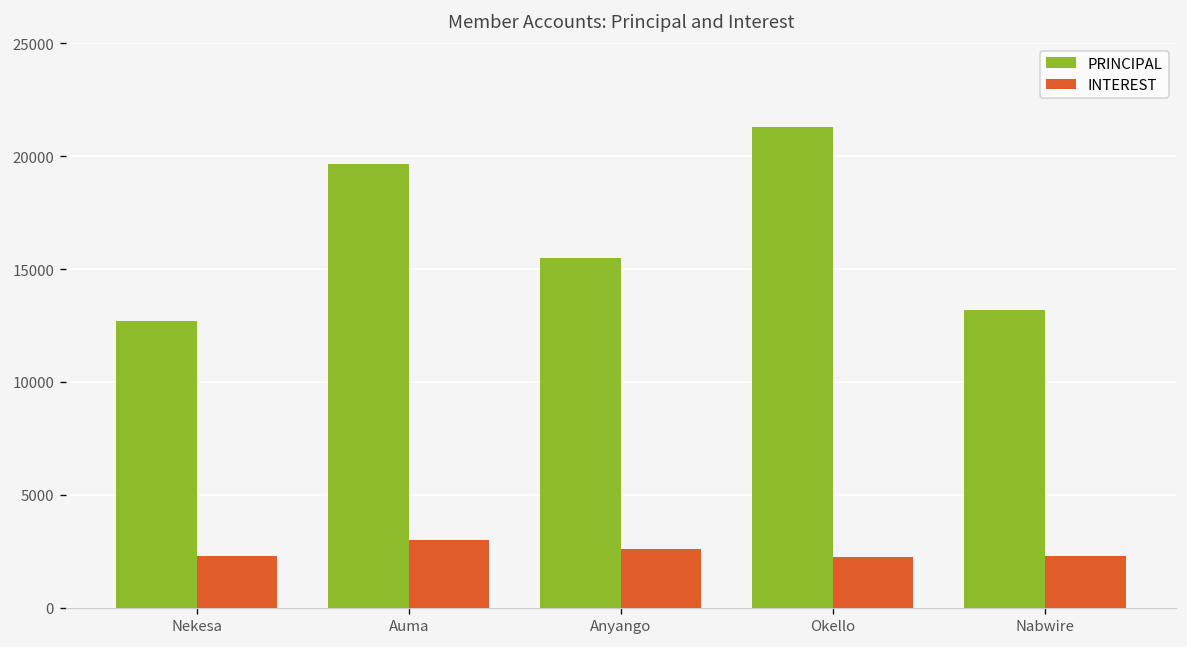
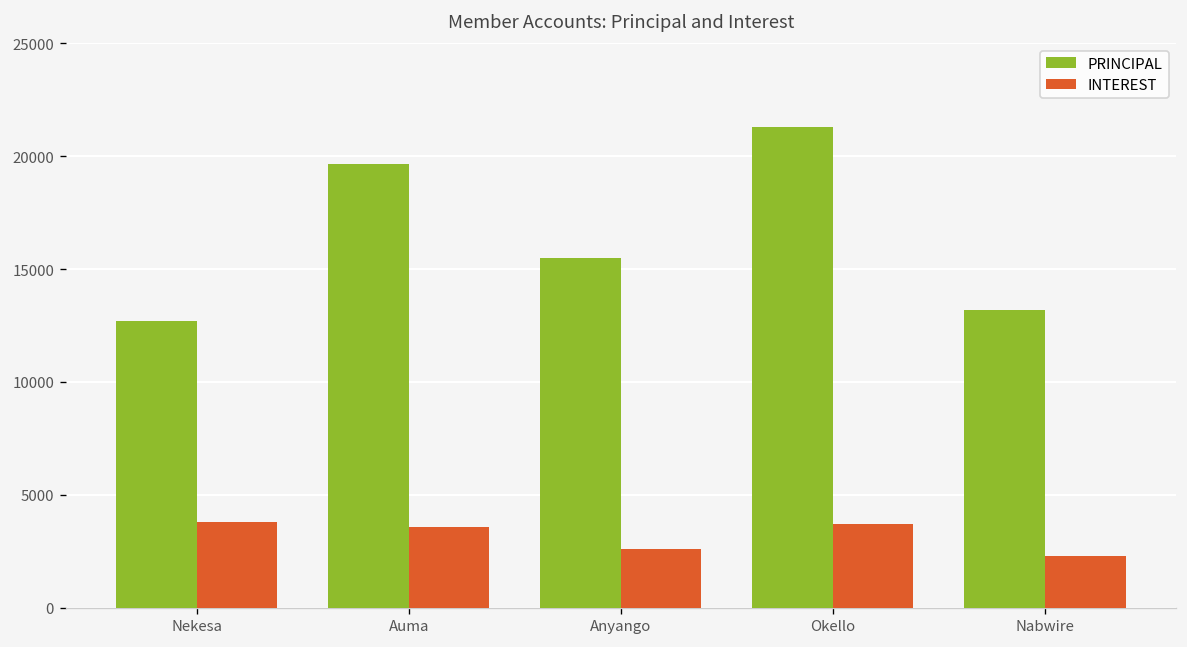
INTEREST, Nekesa: 2300 -> 3800
INTEREST, Auma: 3000 -> 3600
INTEREST, Okello: 2200 -> 3700
